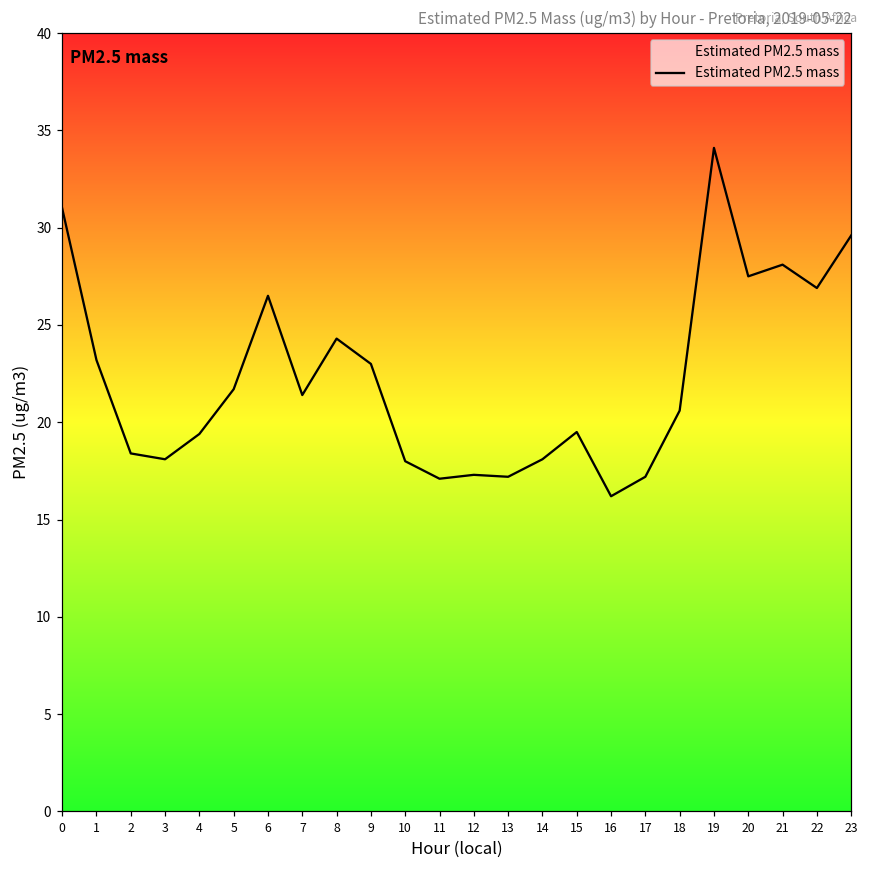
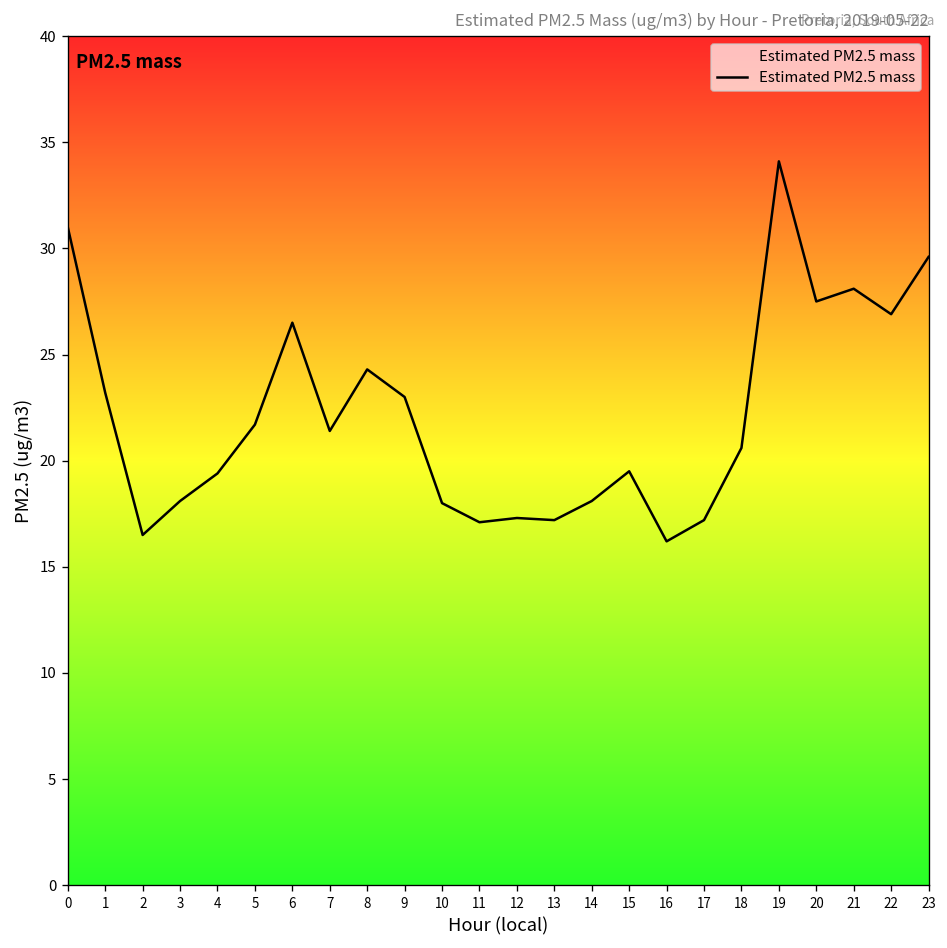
2: 18.4 -> 16.5
